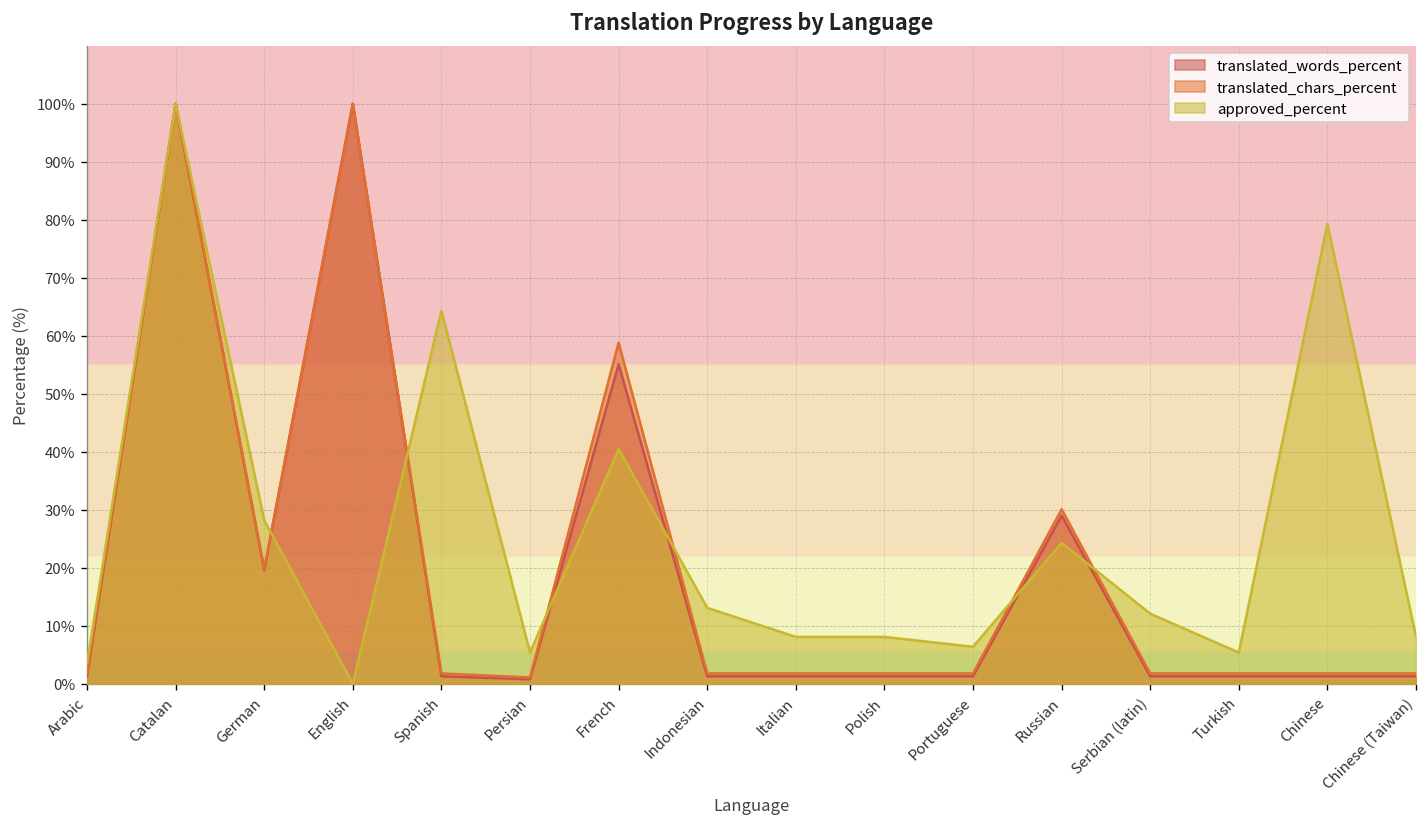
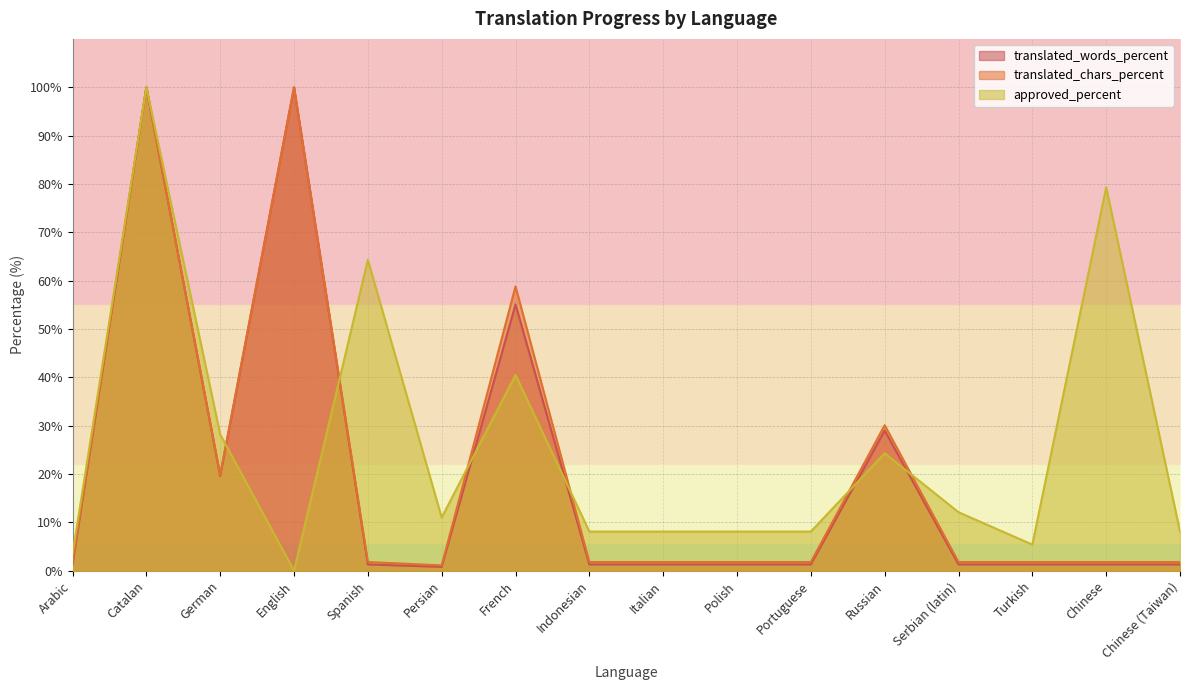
approved_percent, Persian: 5% -> 11%
approved_percent, Indonesian: 13% -> 8%
approved_percent, Portuguese: 6% -> 8%
